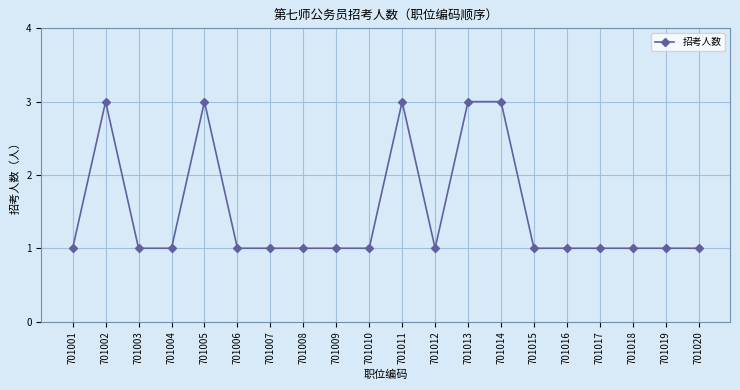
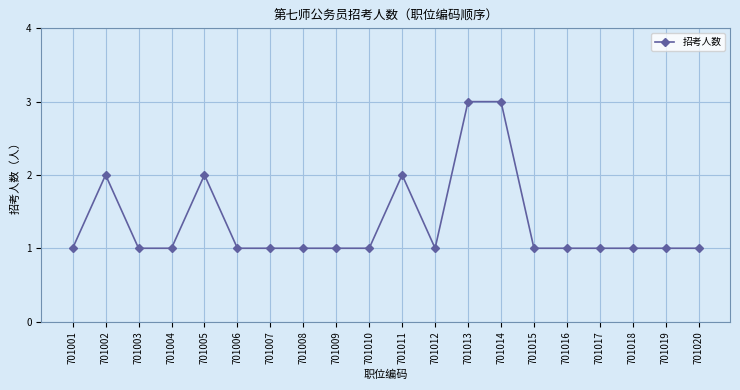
701002: 3 -> 2
701005: 3 -> 2
701011: 3 -> 2
